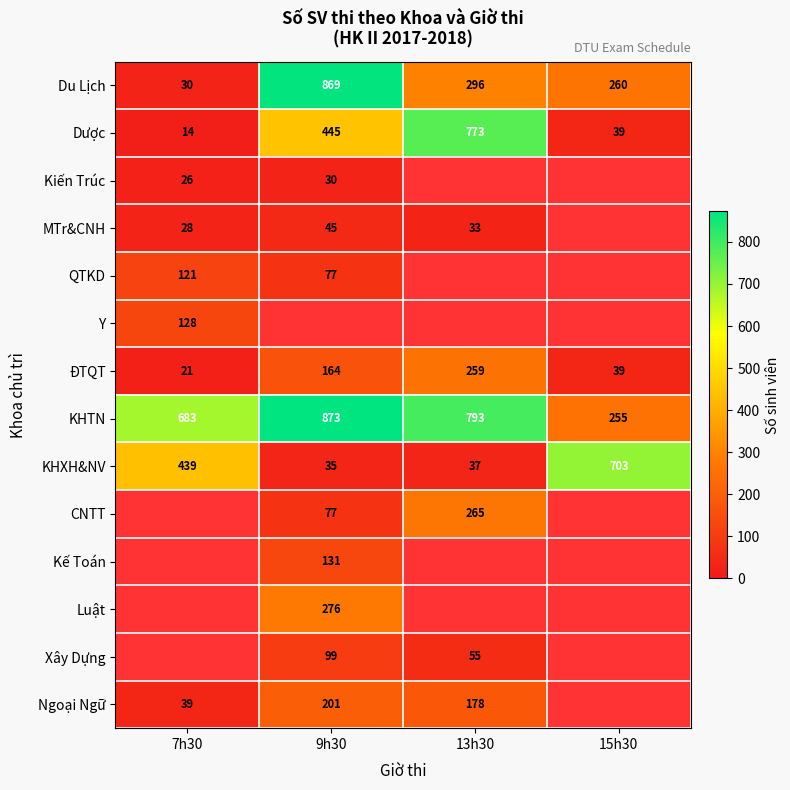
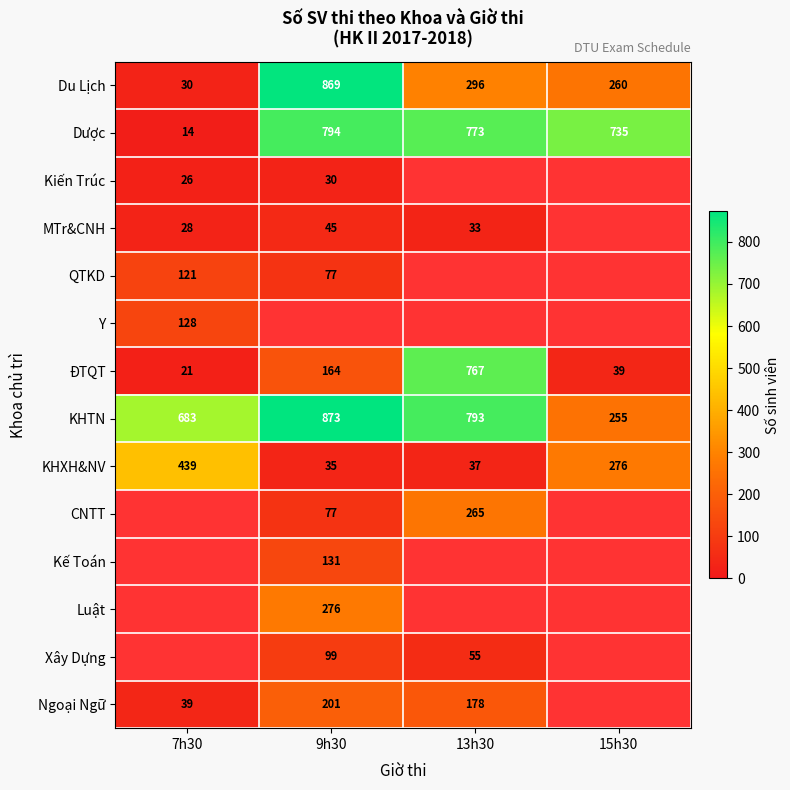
Dược, 9h30: 445 -> 794
Dược, 15h30: 39 -> 735
ĐTQT, 13h30: 259 -> 767
KHXH&NV, 15h30: 703 -> 276
